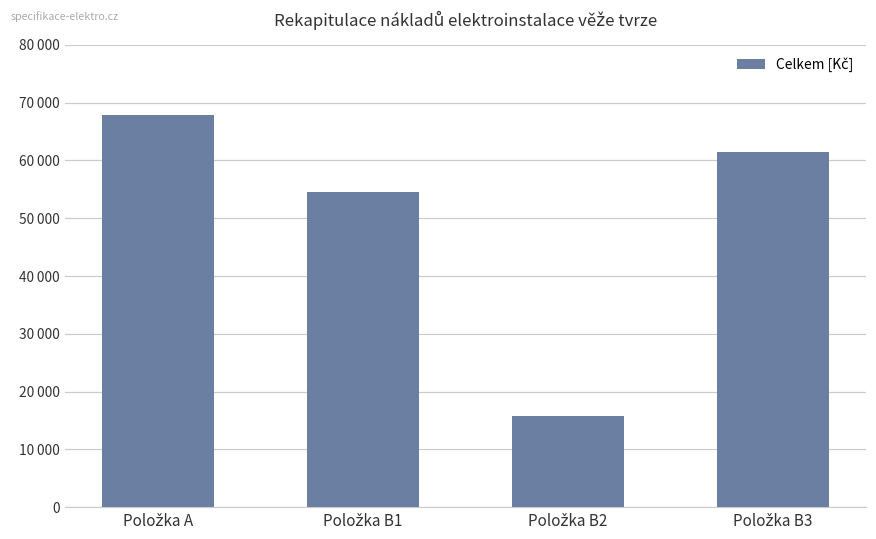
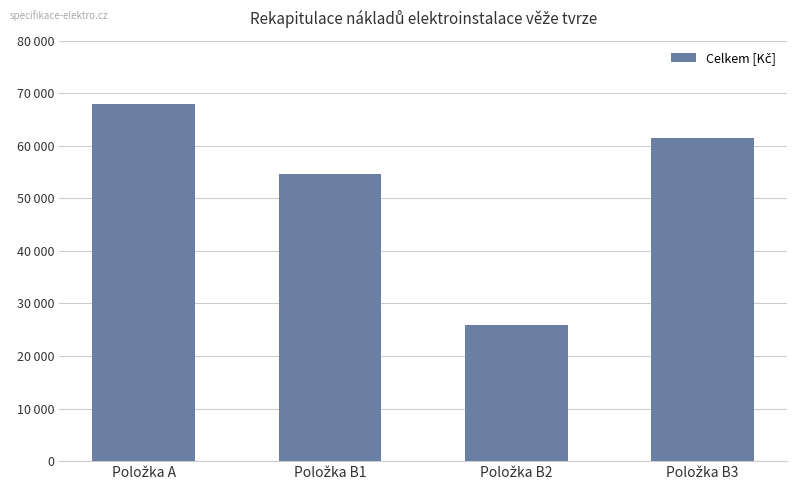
Položka B2: 16000 -> 26000
